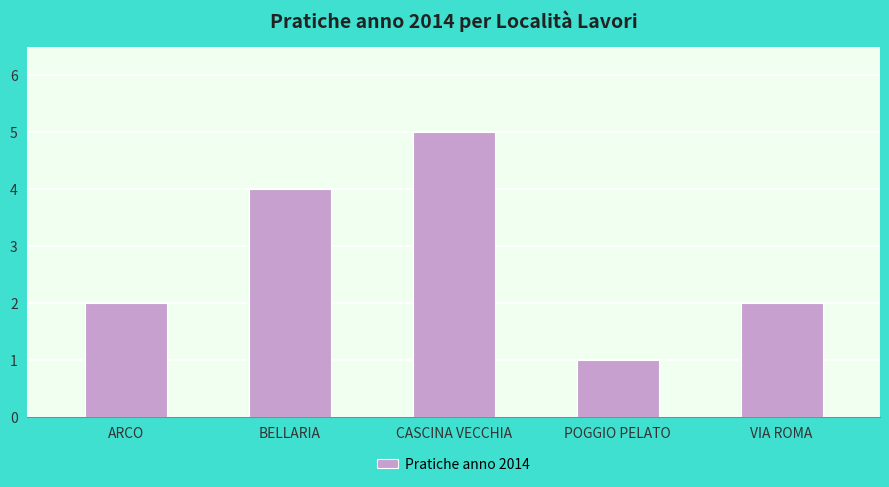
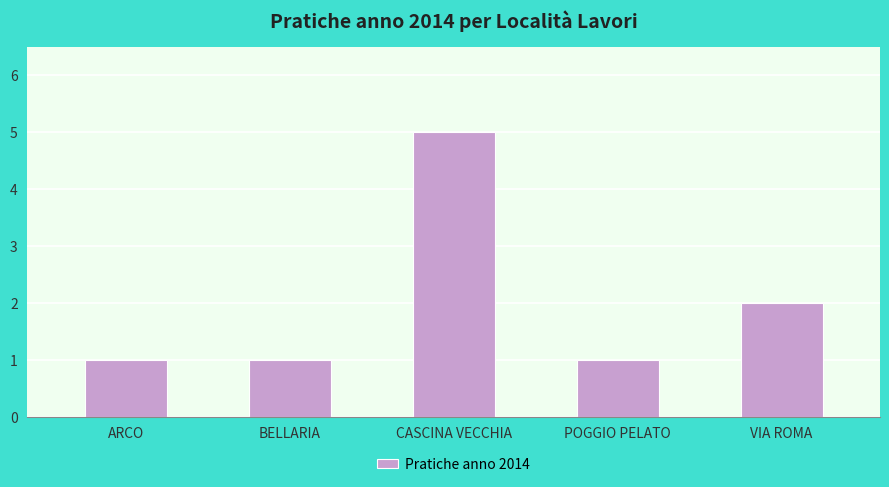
ARCO: 2 -> 1
BELLARIA: 4 -> 1
